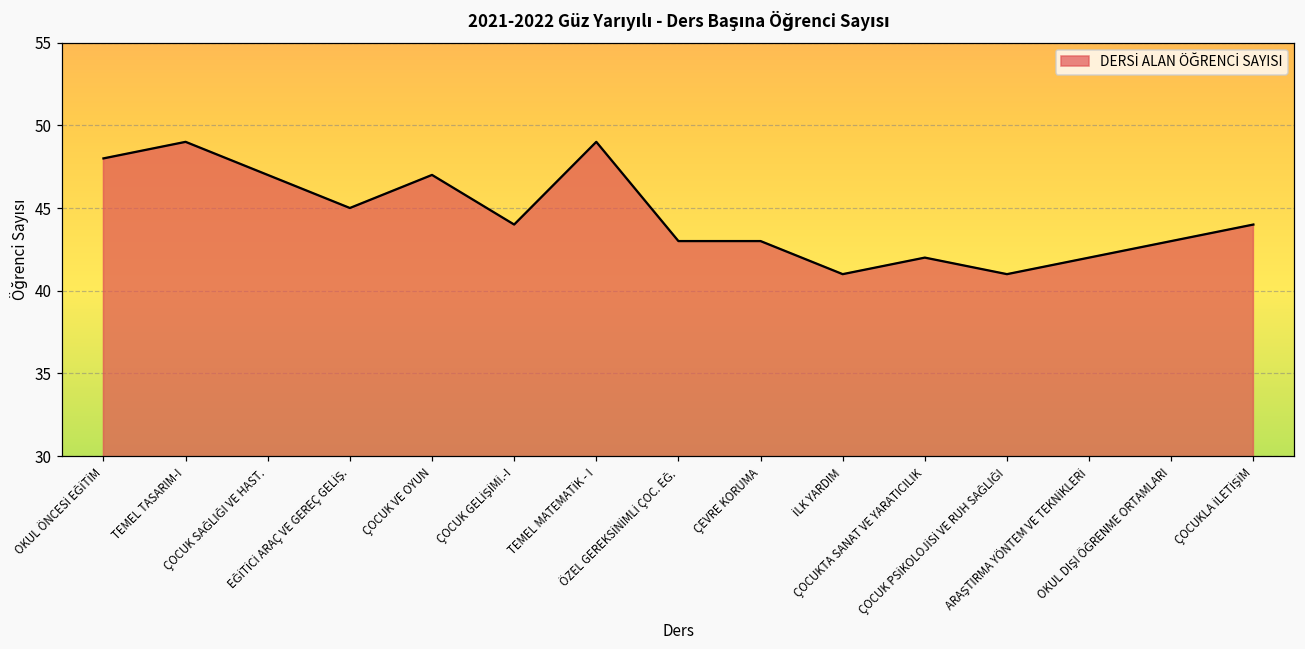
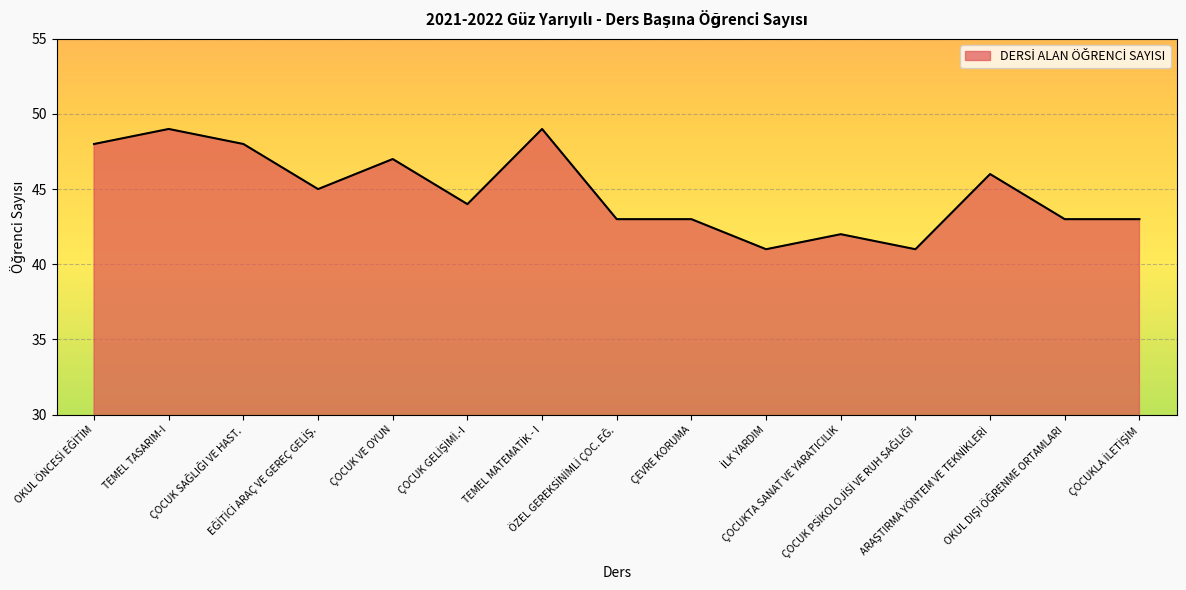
ÇOCUK SAĞLIĞI VE HAST.: 47 -> 48
ARAŞTIRMA YÖNTEM VE TEKNİKLERİ: 42 -> 46
ÇOCUKLA İLETİŞİM: 44 -> 43
